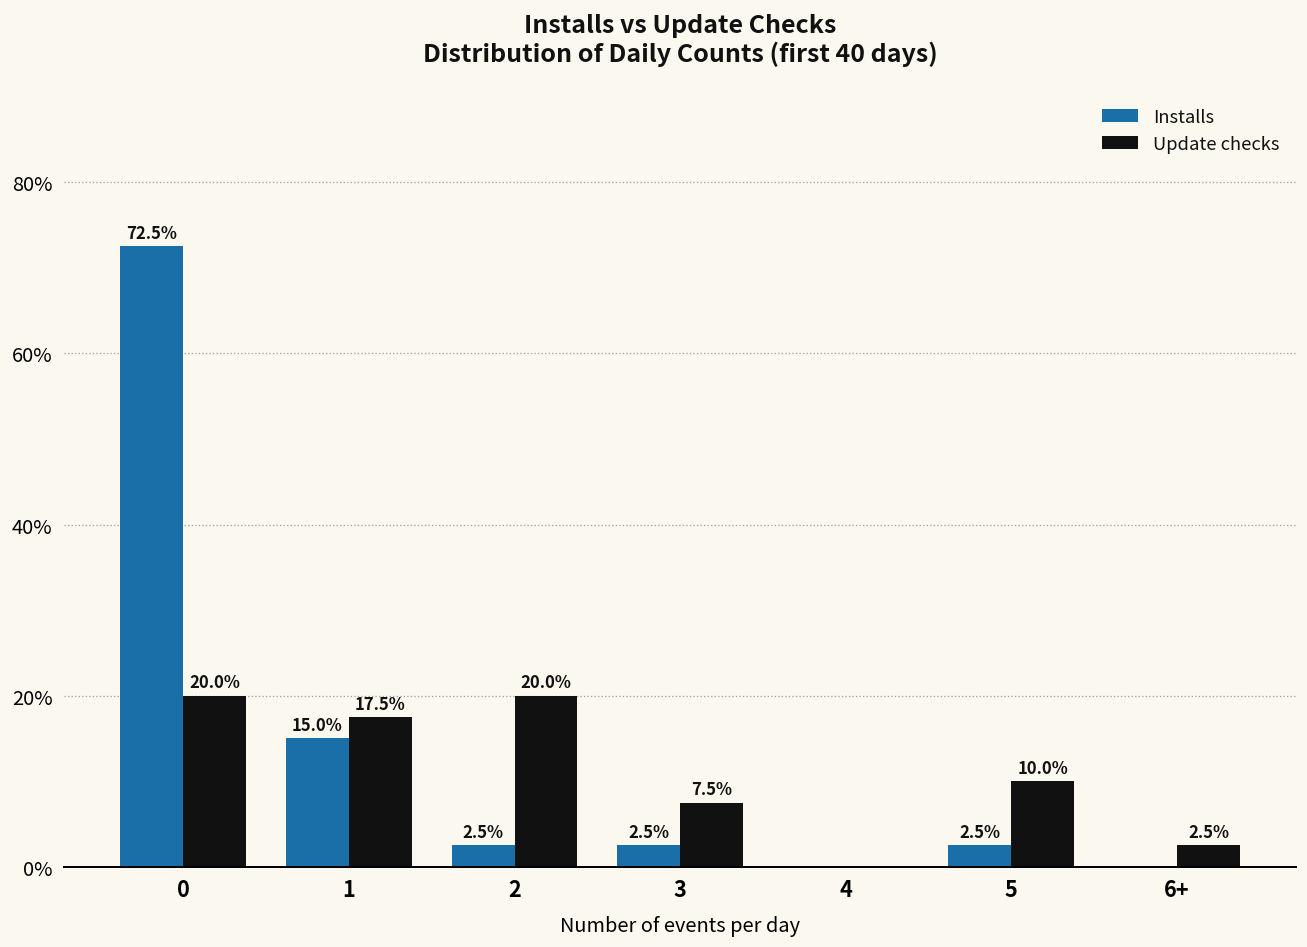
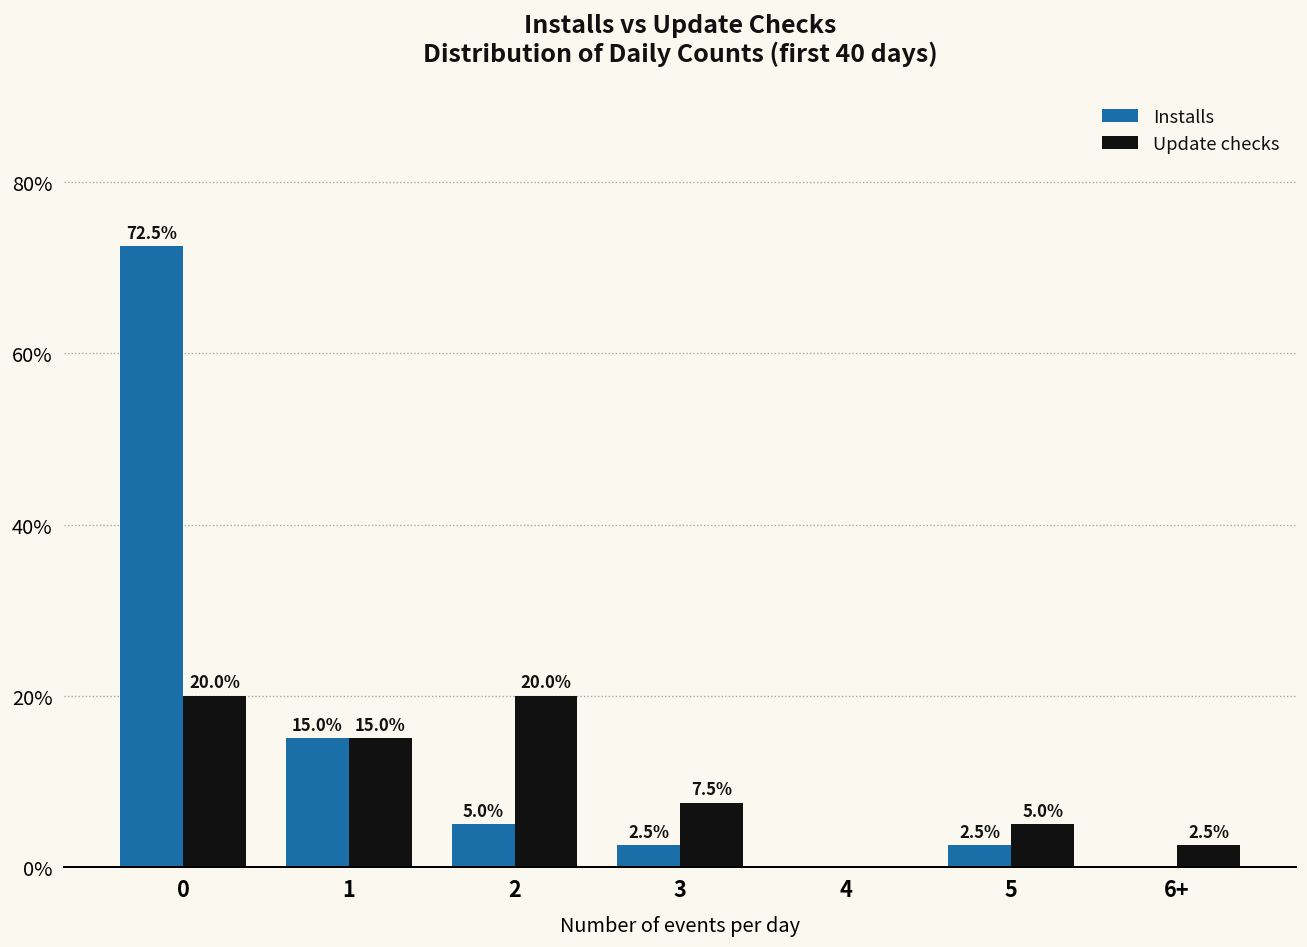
Update checks, 1: 17.5% -> 15.0%
Installs, 2: 2.5% -> 5.0%
Update checks, 5: 10.0% -> 5.0%
